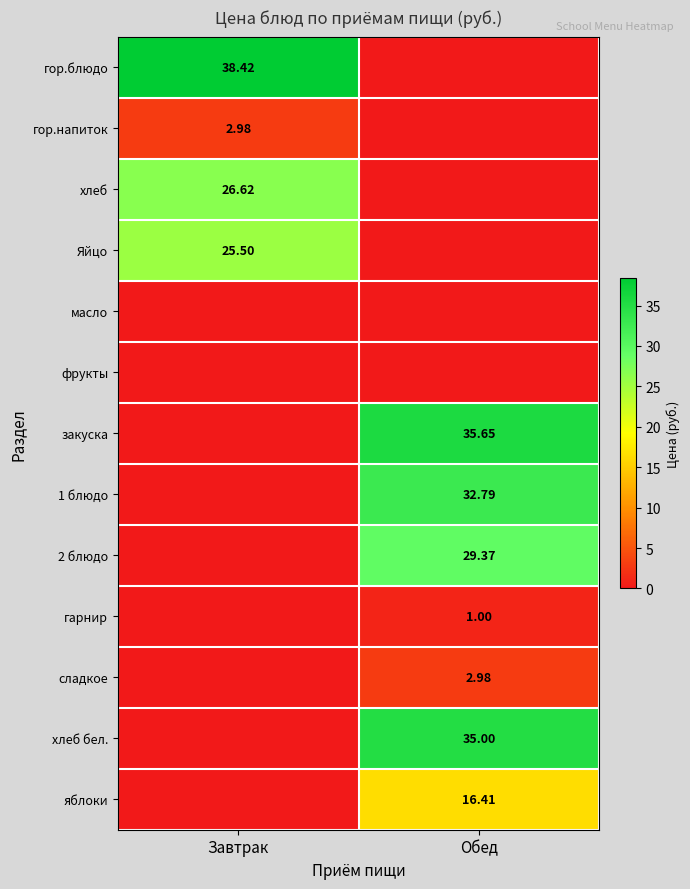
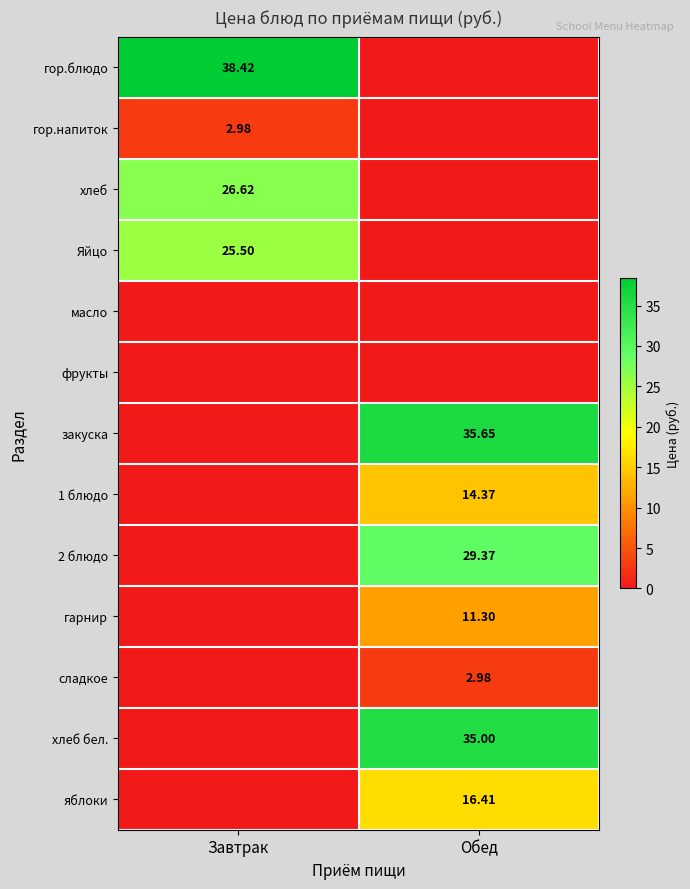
1 блюдо, Обед: 32.79 -> 14.37
гарнир, Обед: 1.00 -> 11.30
